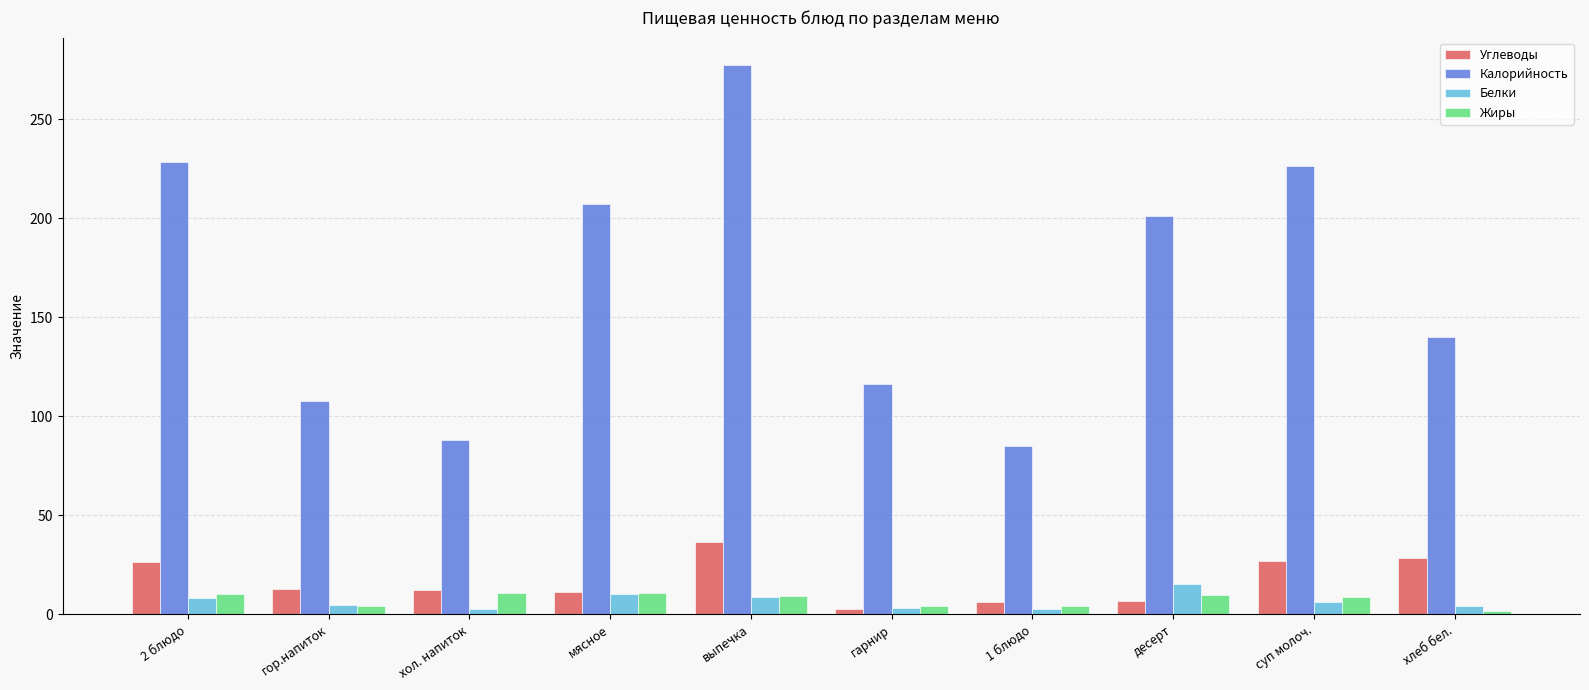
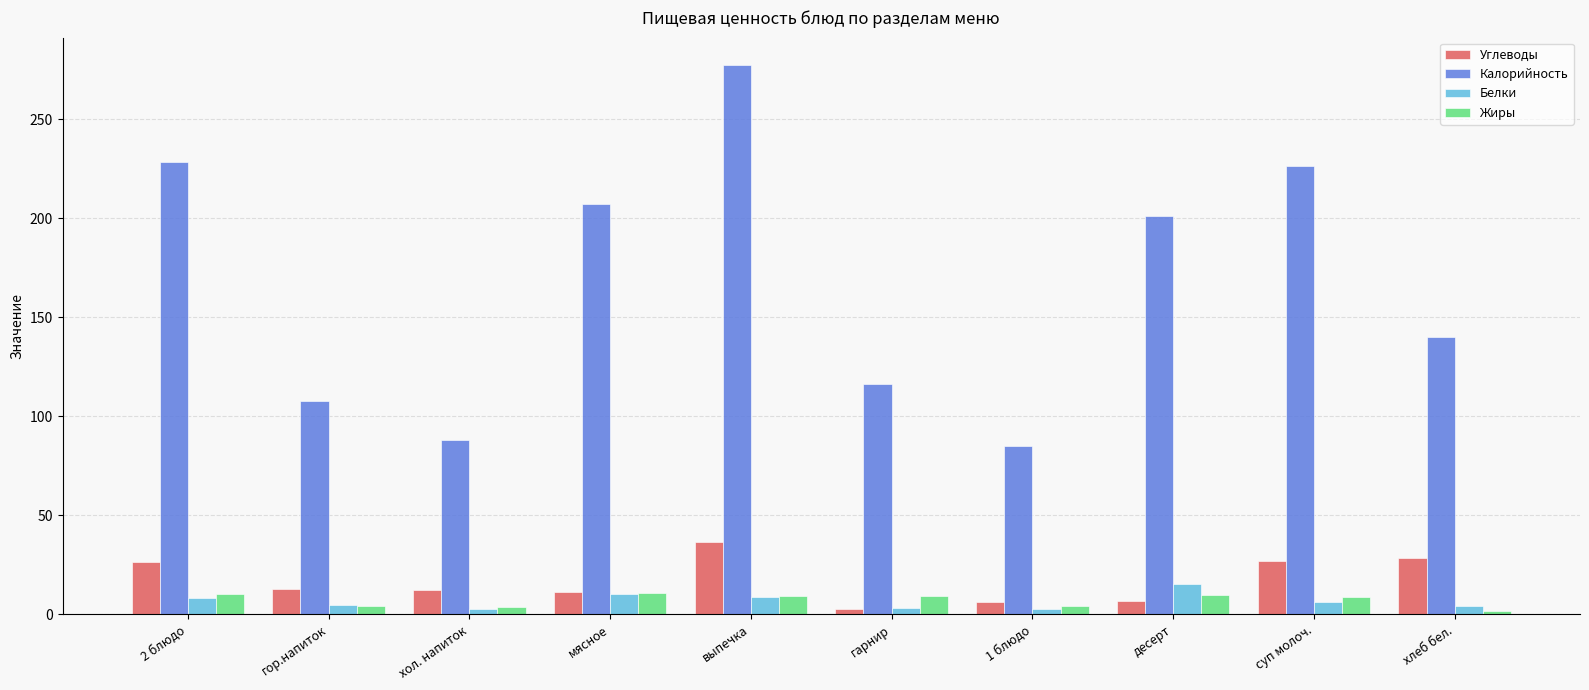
Жиры, хол. напиток: 11 -> 4
Жиры, гарнир: 4 -> 9
